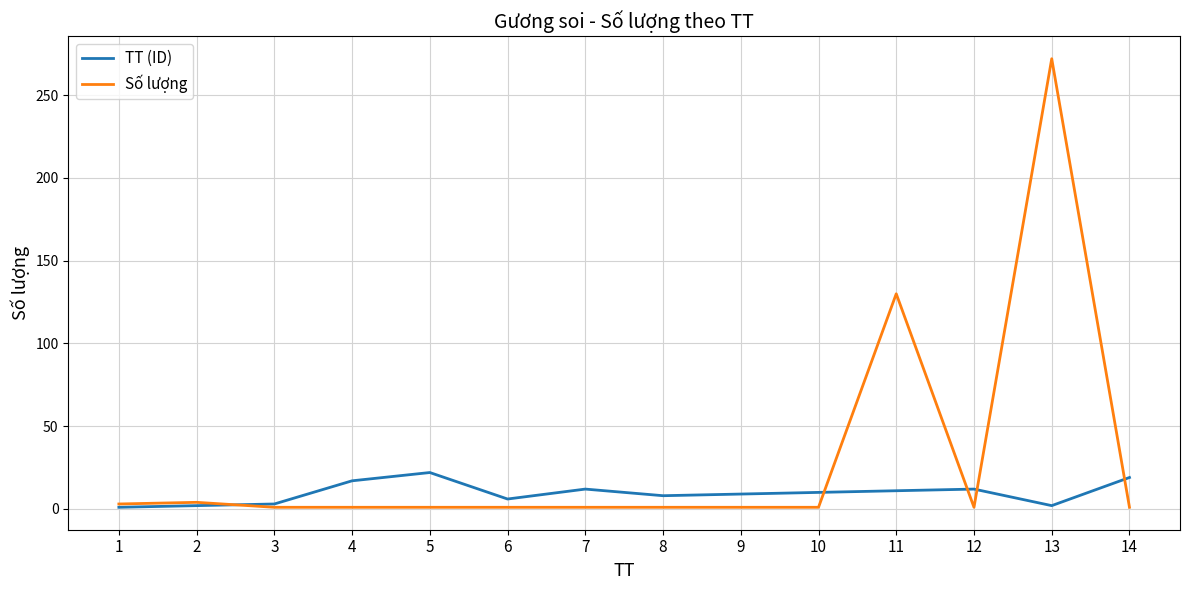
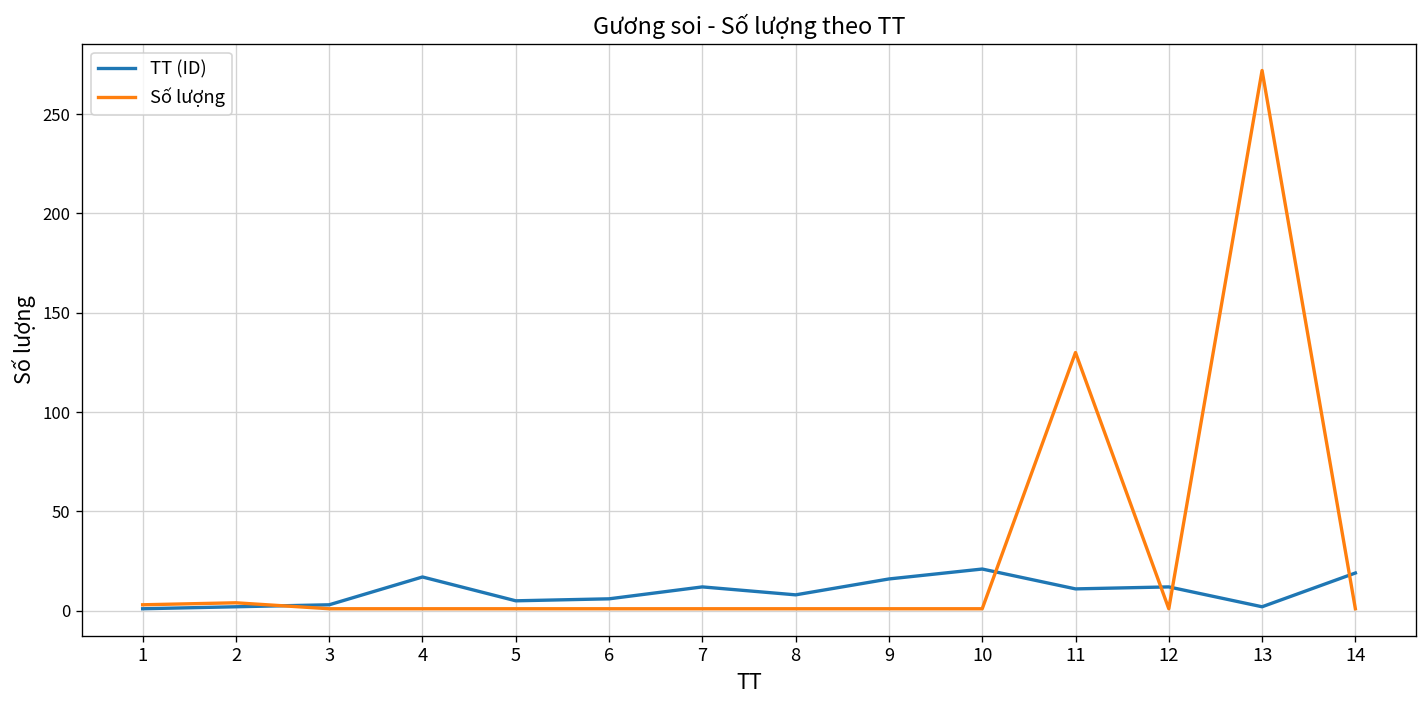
TT (ID), 5: 22 -> 5
TT (ID), 9: 9 -> 16
TT (ID), 10: 10 -> 21
